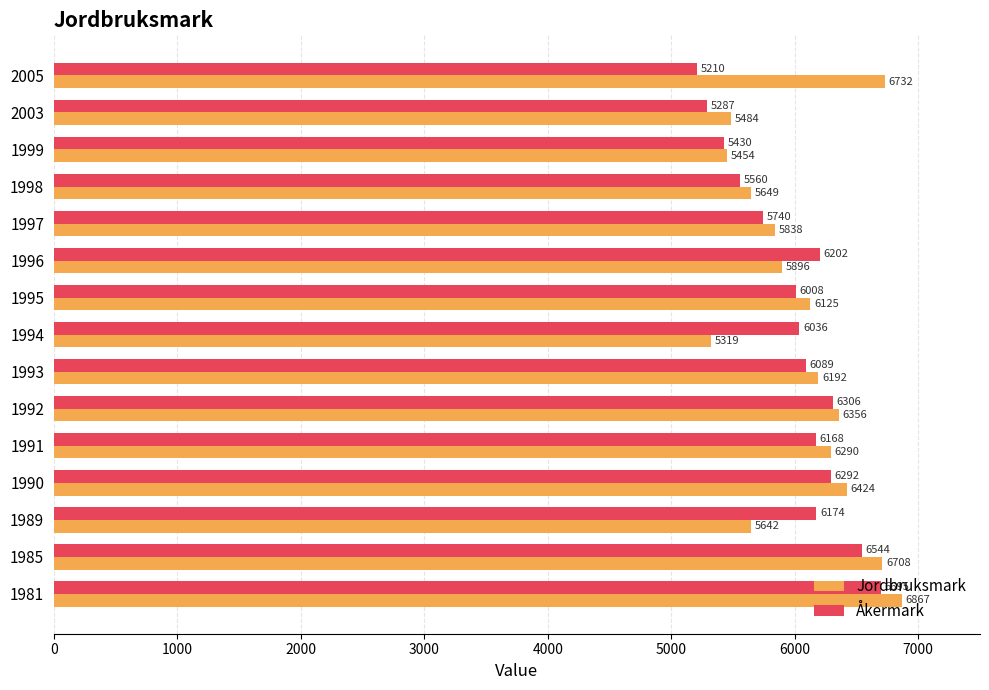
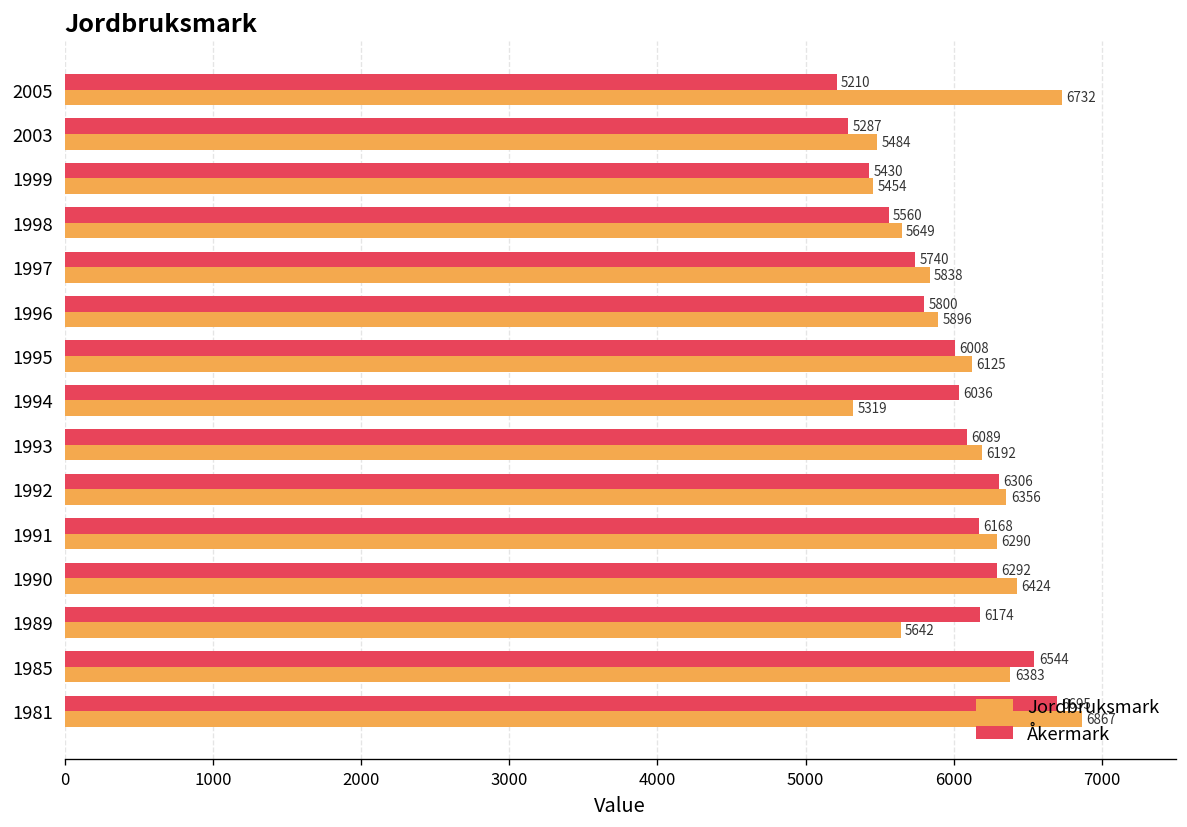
Åkermark, 1996: 6202 -> 5800
Jordbruksmark, 1985: 6708 -> 6383
